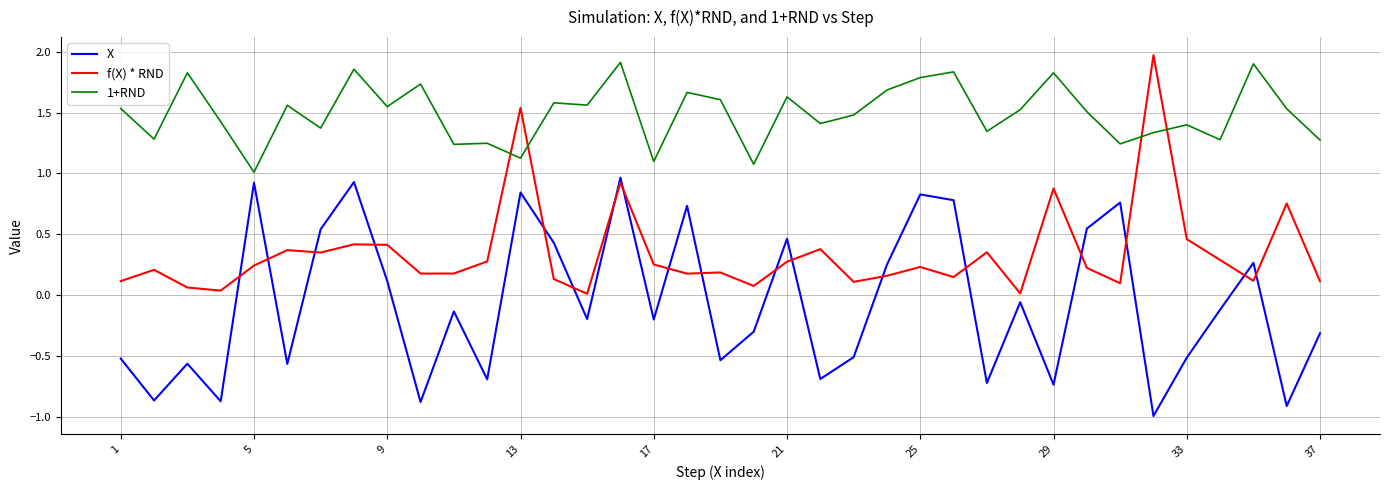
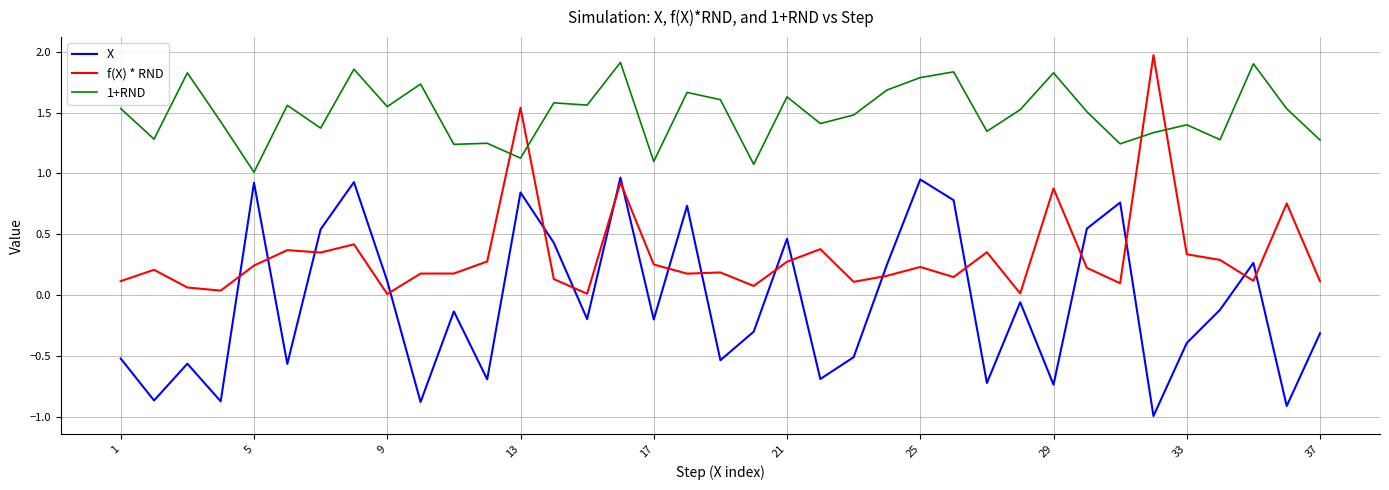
f(X) * RND, 9: 0.41 -> 0.01
X, 25: 0.83 -> 0.95
X, 33: -0.52 -> -0.39
f(X) * RND, 33: 0.46 -> 0.33
